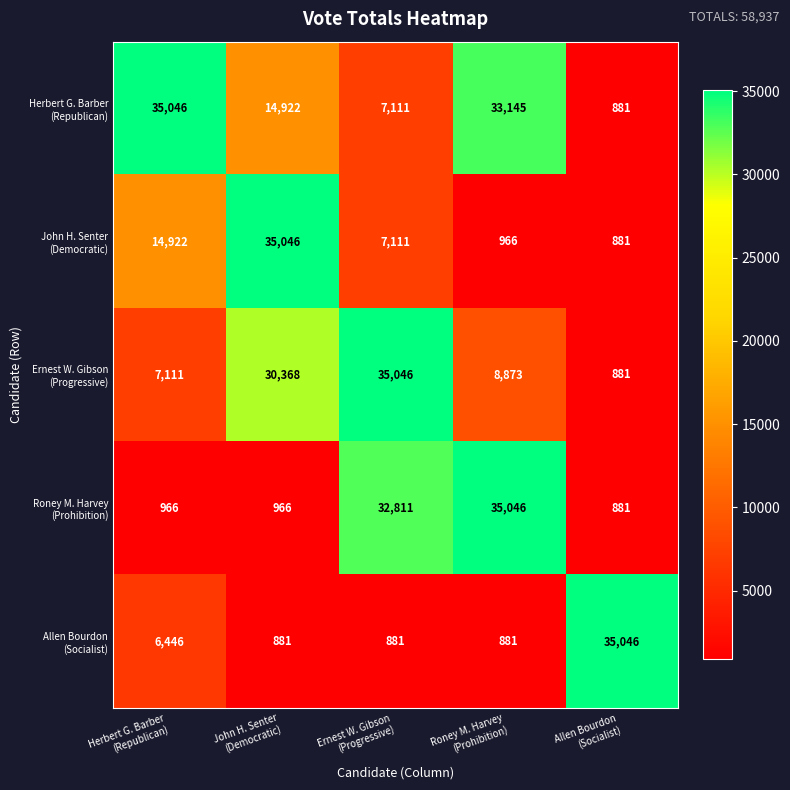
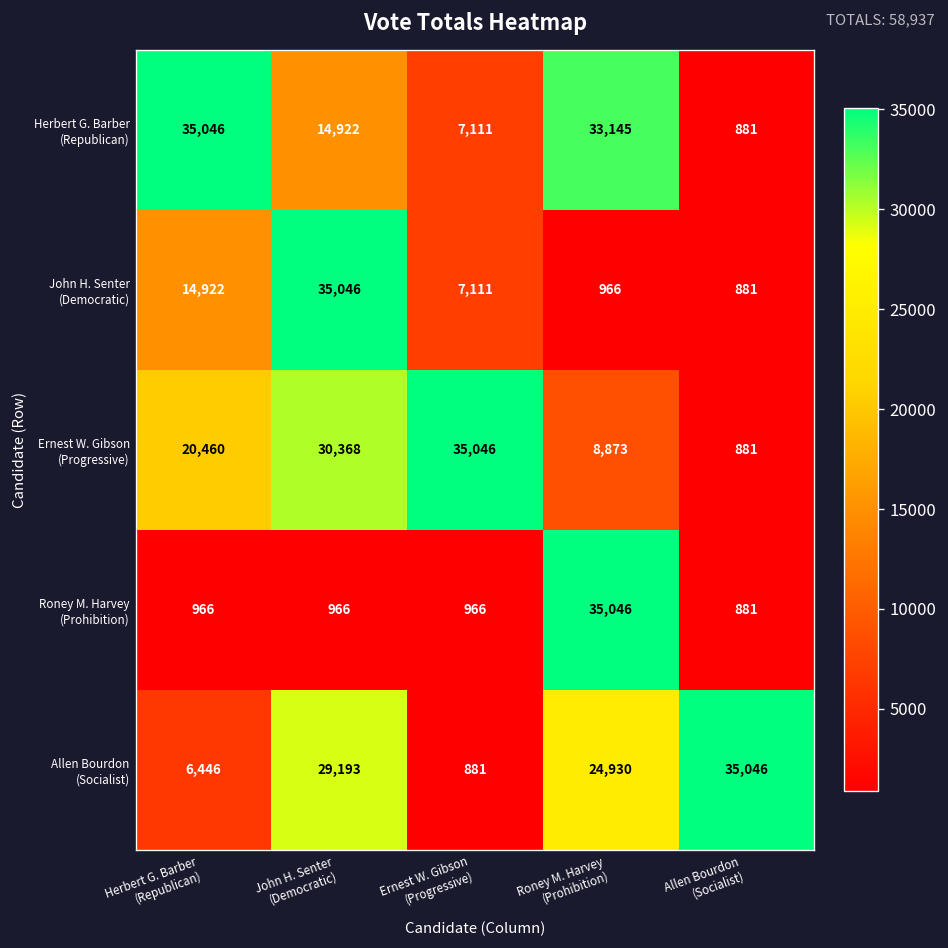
Ernest W. Gibson (Progressive), Herbert G. Barber (Republican): 7,111 -> 20,460
Roney M. Harvey (Prohibition), Ernest W. Gibson (Progressive): 32,811 -> 966
Allen Bourdon (Socialist), John H. Senter (Democratic): 881 -> 29,193
Allen Bourdon (Socialist), Roney M. Harvey (Prohibition): 881 -> 24,930
